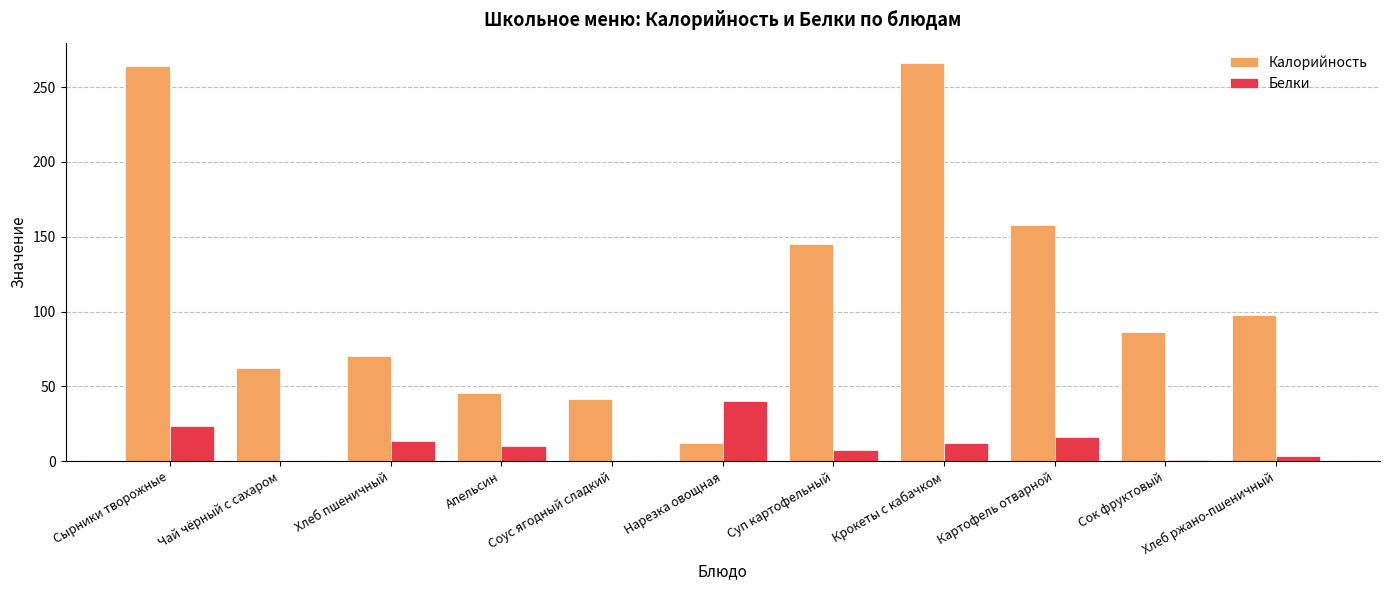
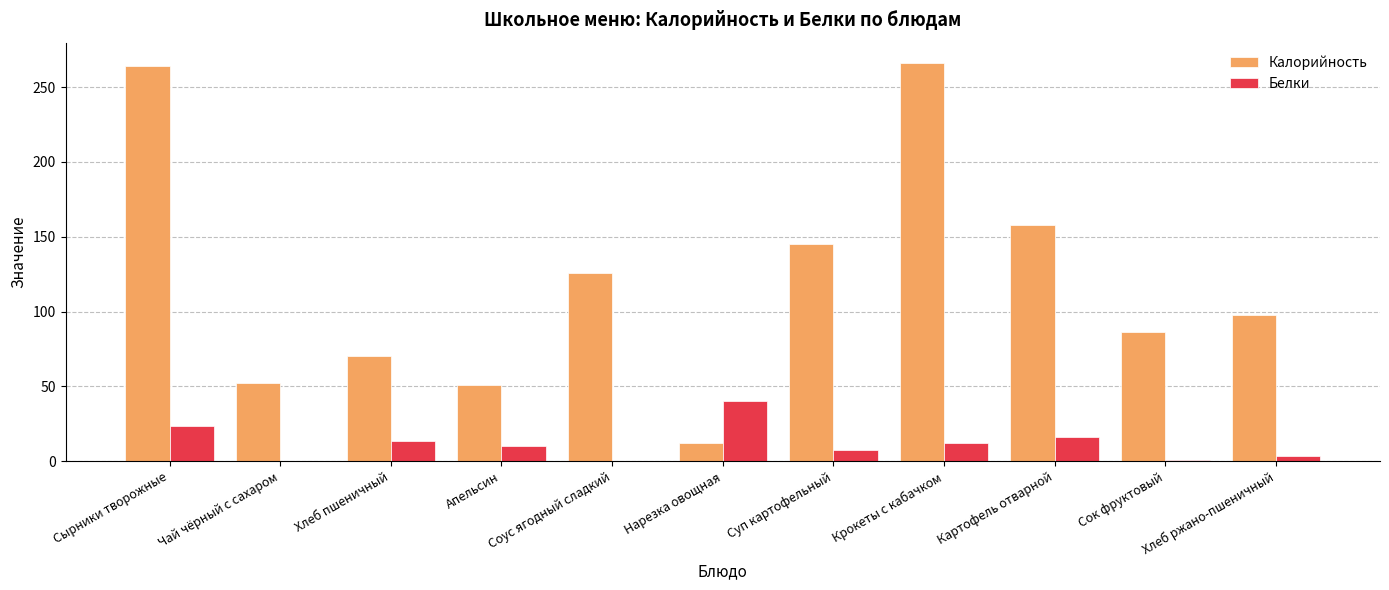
Калорийность, Чай чёрный с сахаром: 62 -> 52
Калорийность, Апельсин: 45 -> 51
Калорийность, Соус ягодный сладкий: 42 -> 126
